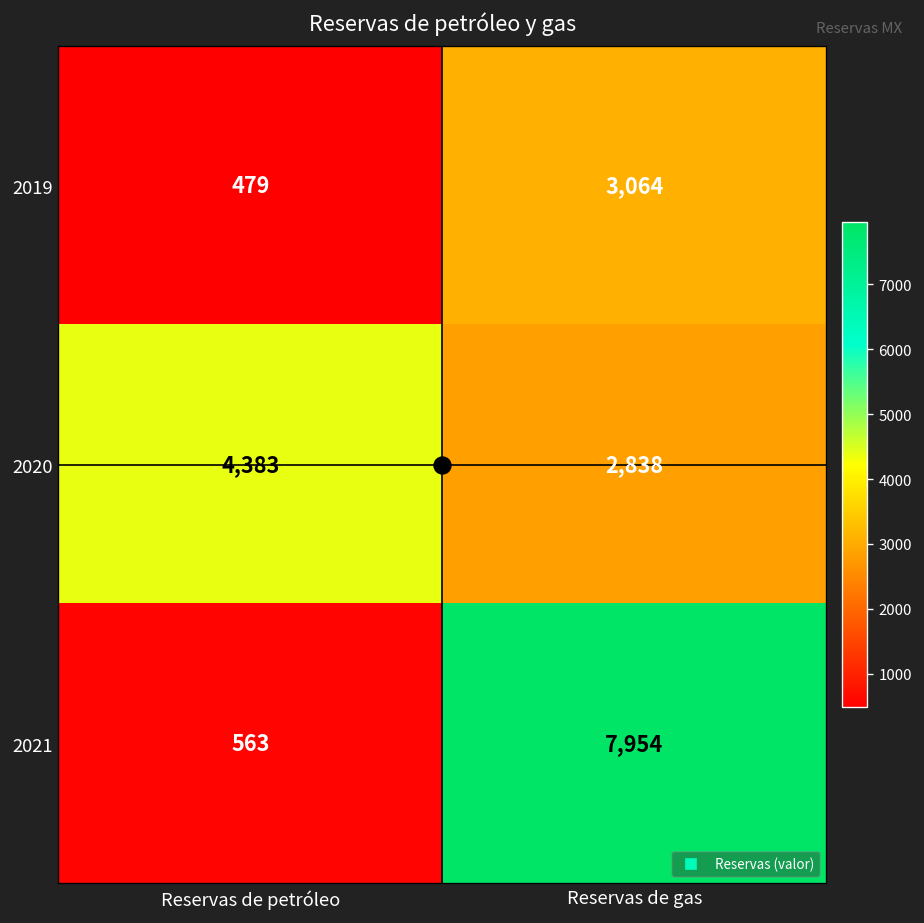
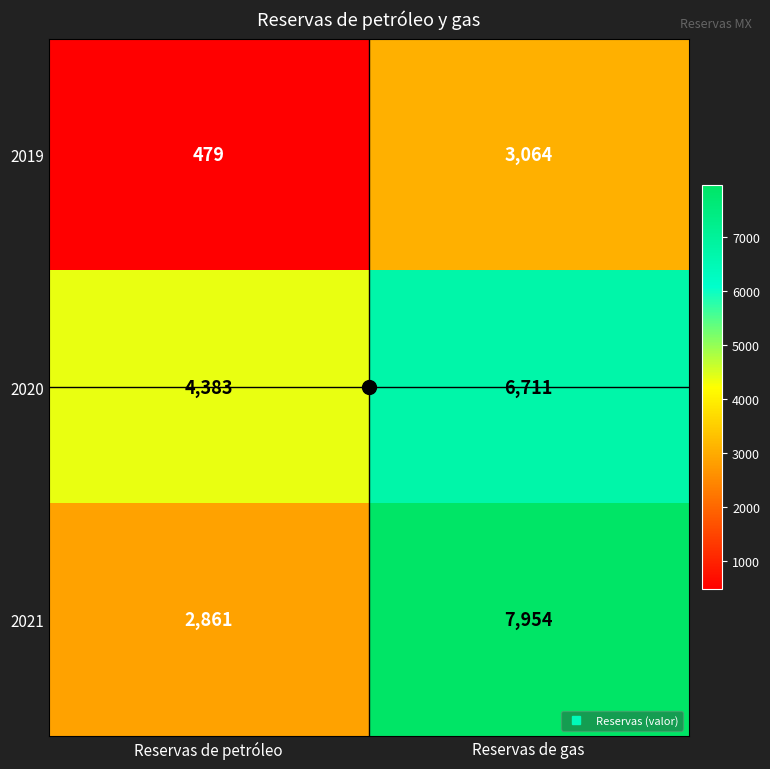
2020, Reservas de gas: 2,838 -> 6,711
2021, Reservas de petróleo: 563 -> 2,861
